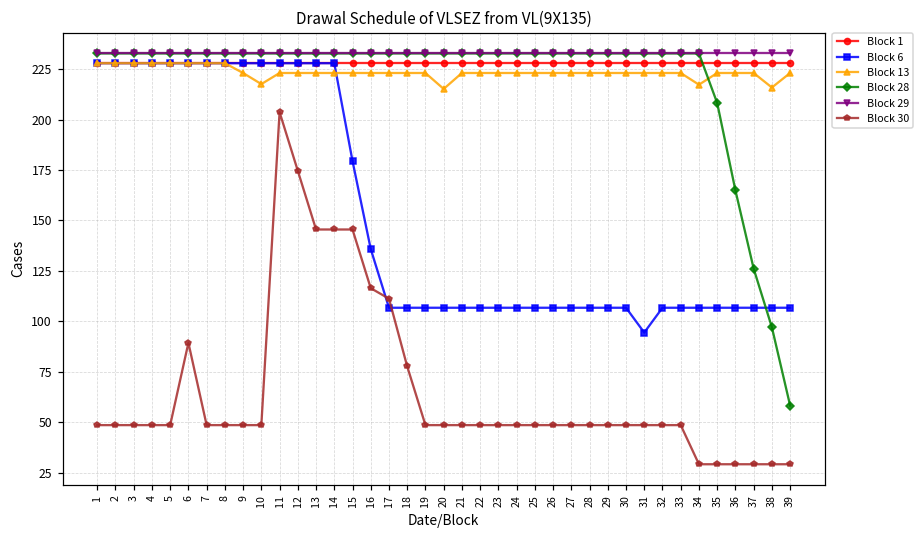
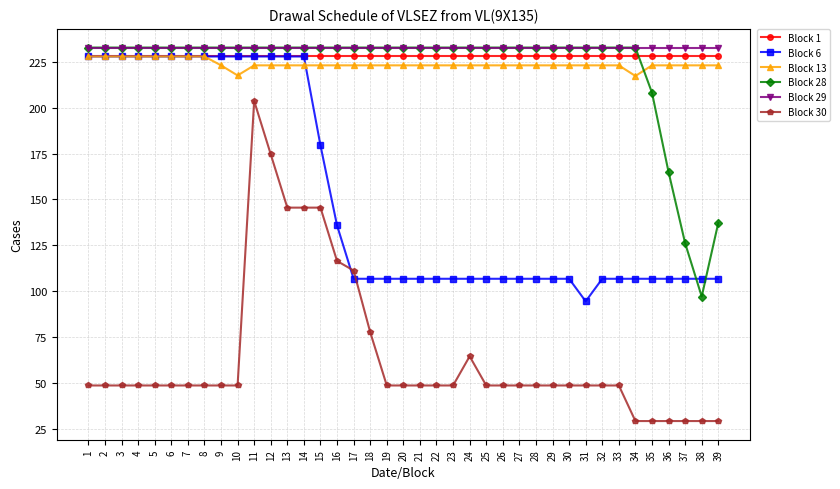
Block 30, 6: 89 -> 49
Block 13, 20: 215 -> 223
Block 30, 24: 49 -> 64
Block 13, 38: 216 -> 223
Block 28, 39: 58 -> 137
